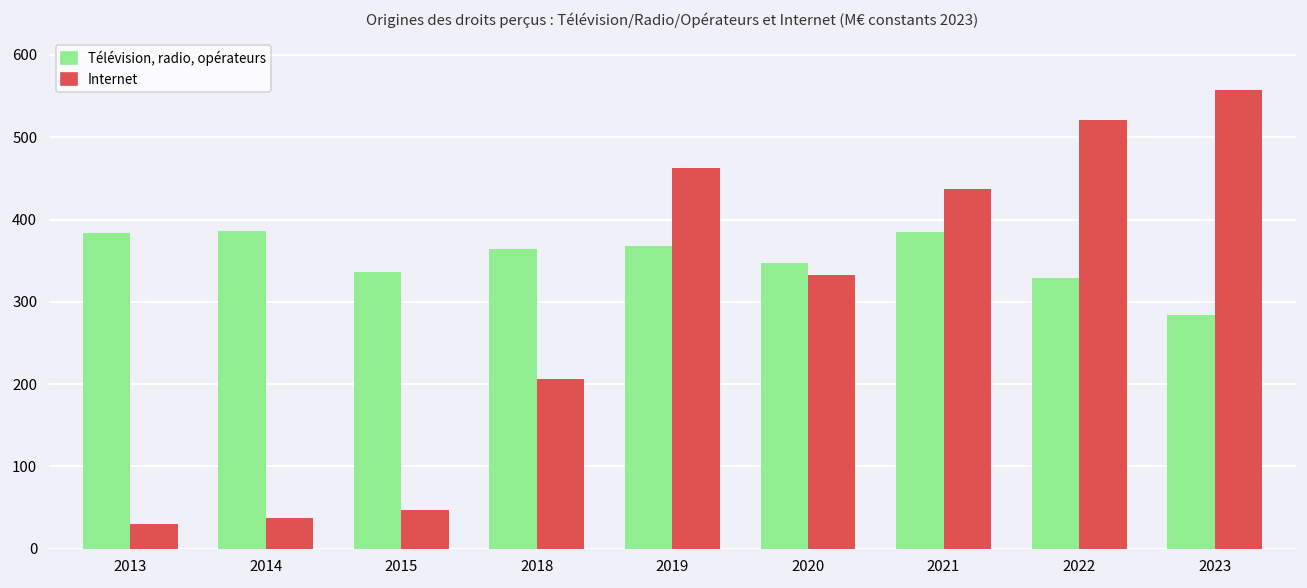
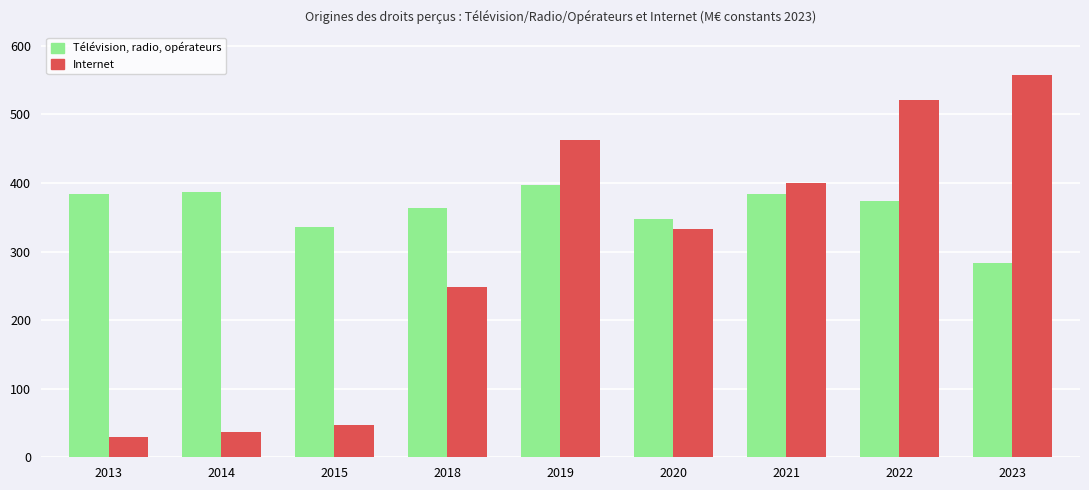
Internet, 2018: 210 -> 250
Télévision, radio, opérateurs, 2019: 370 -> 400
Internet, 2021: 440 -> 400
Télévision, radio, opérateurs, 2022: 330 -> 370
